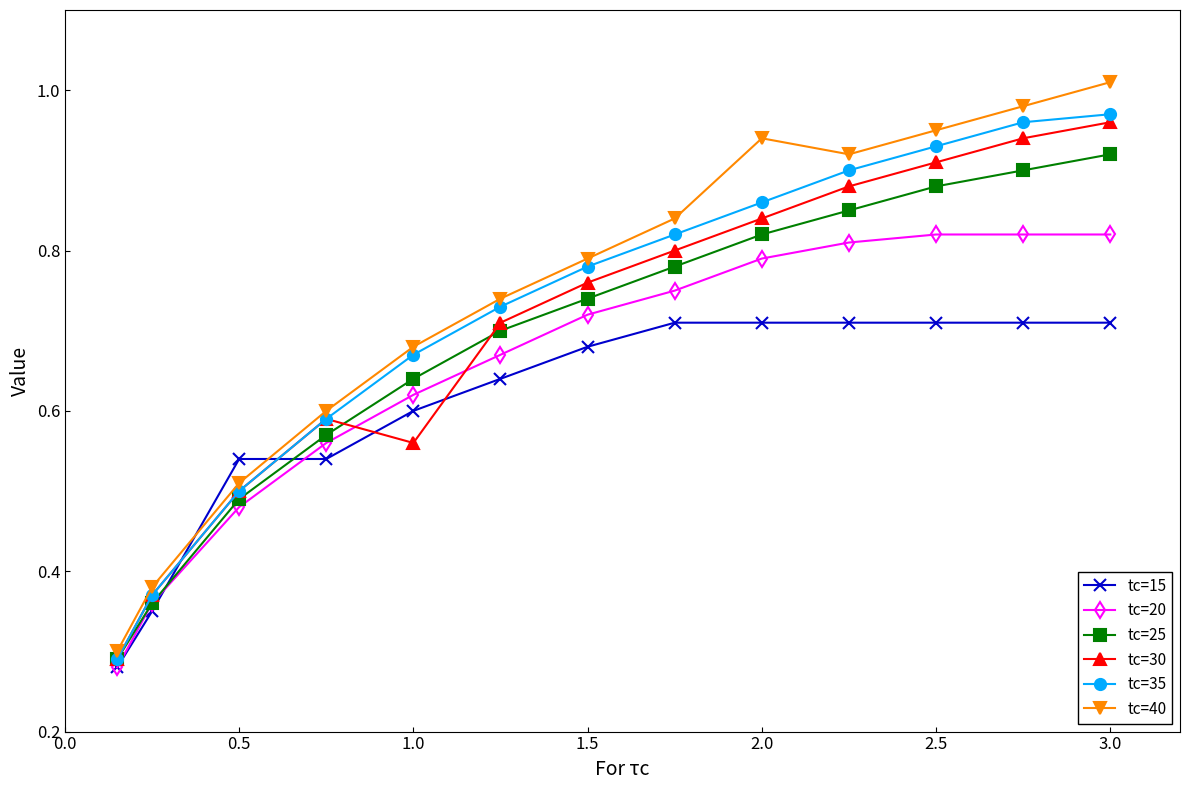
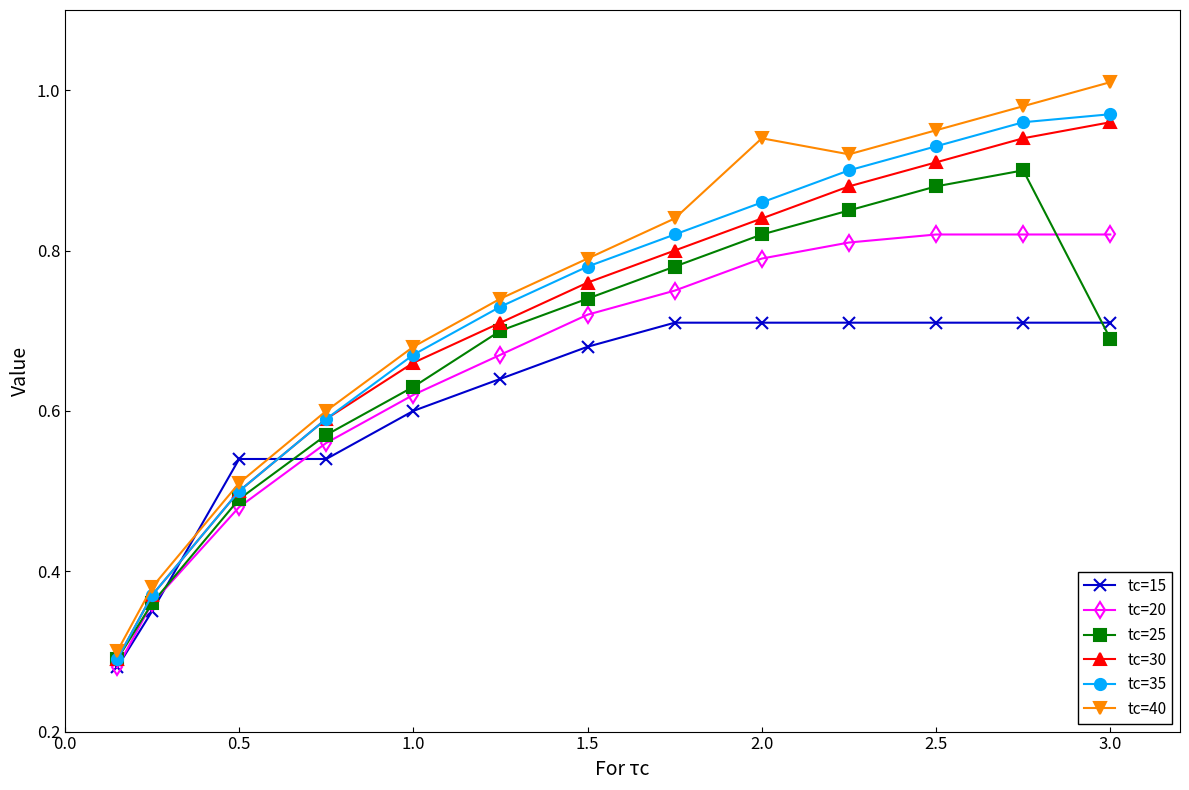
tc=25, 1.0: 0.64 -> 0.63
tc=30, 1.0: 0.56 -> 0.66
tc=25, 3.0: 0.92 -> 0.69
